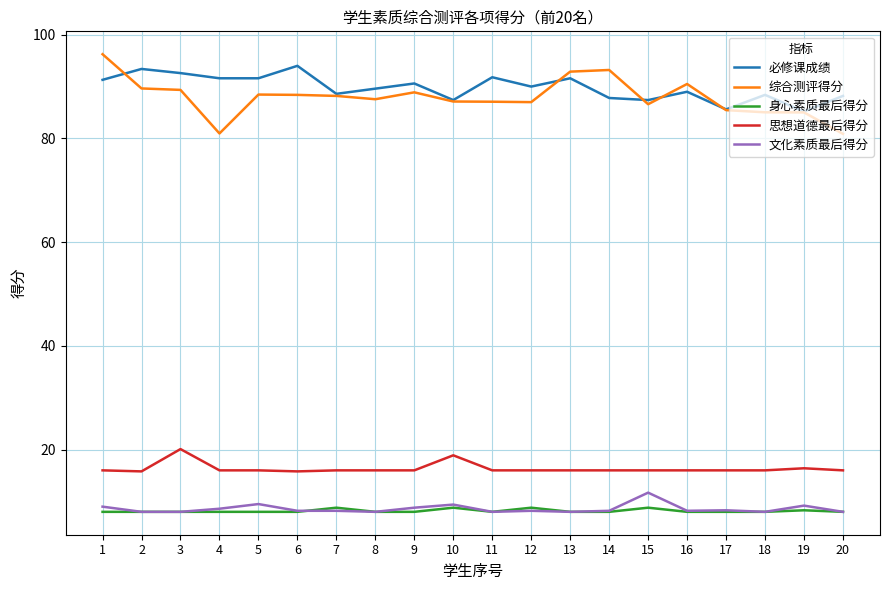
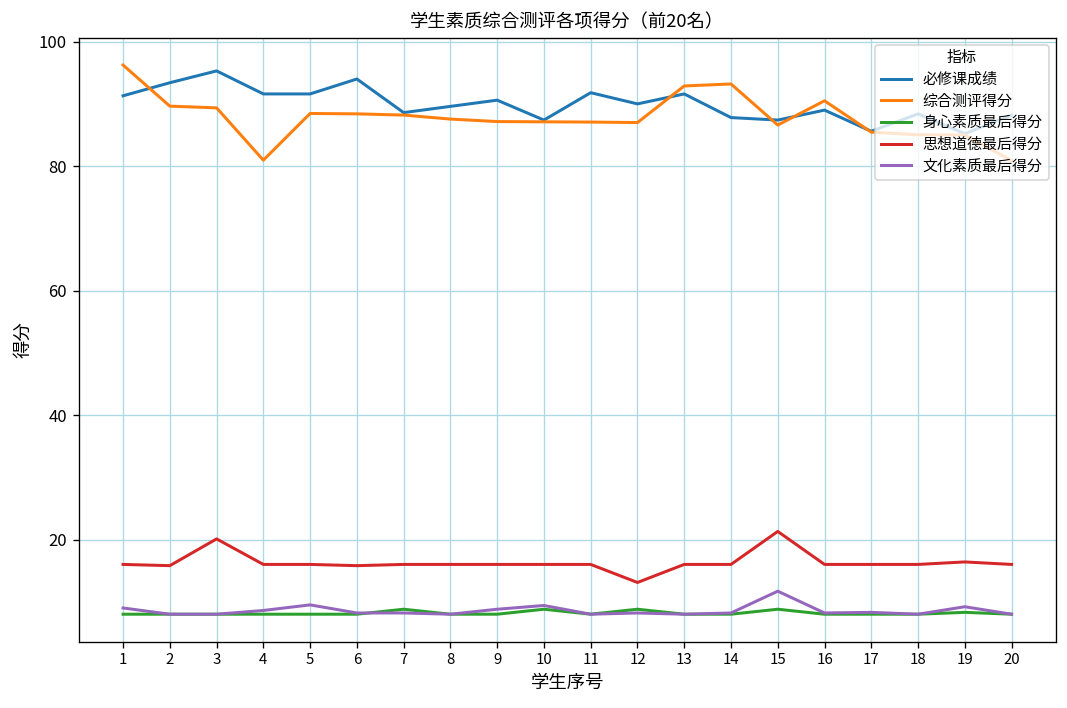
必修课成绩, 3: 93 -> 95
综合测评得分, 9: 89 -> 87
思想道德最后得分, 10: 19 -> 16
思想道德最后得分, 12: 16 -> 13
思想道德最后得分, 15: 16 -> 21
